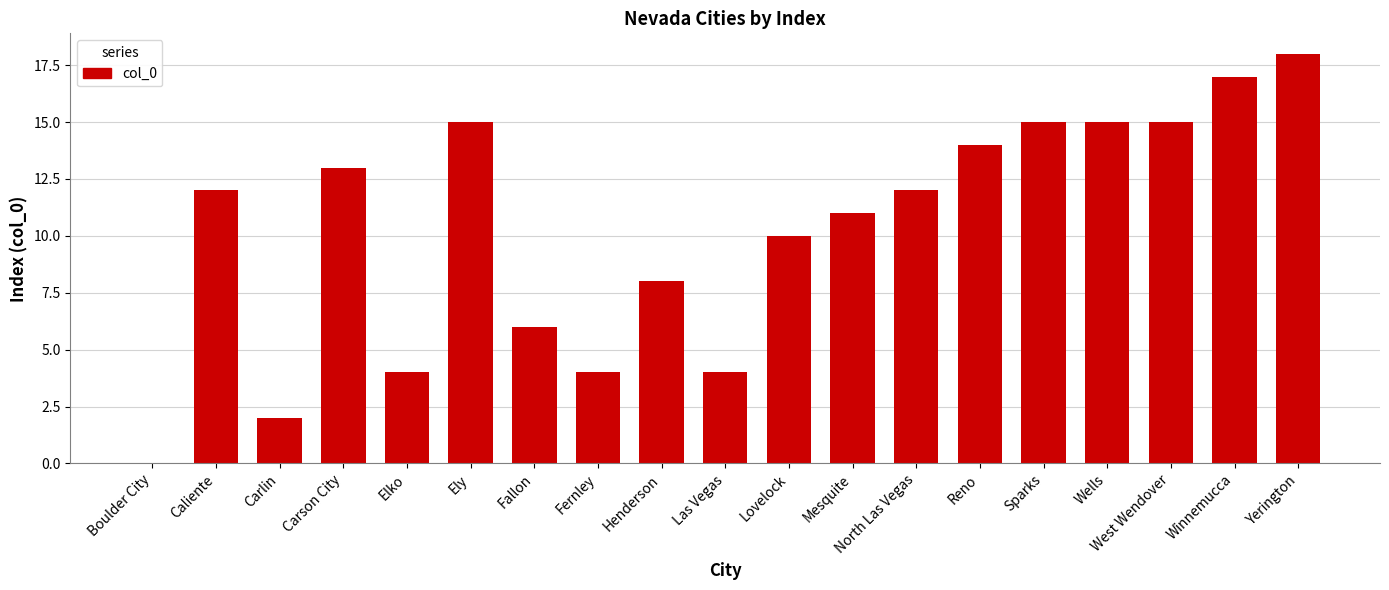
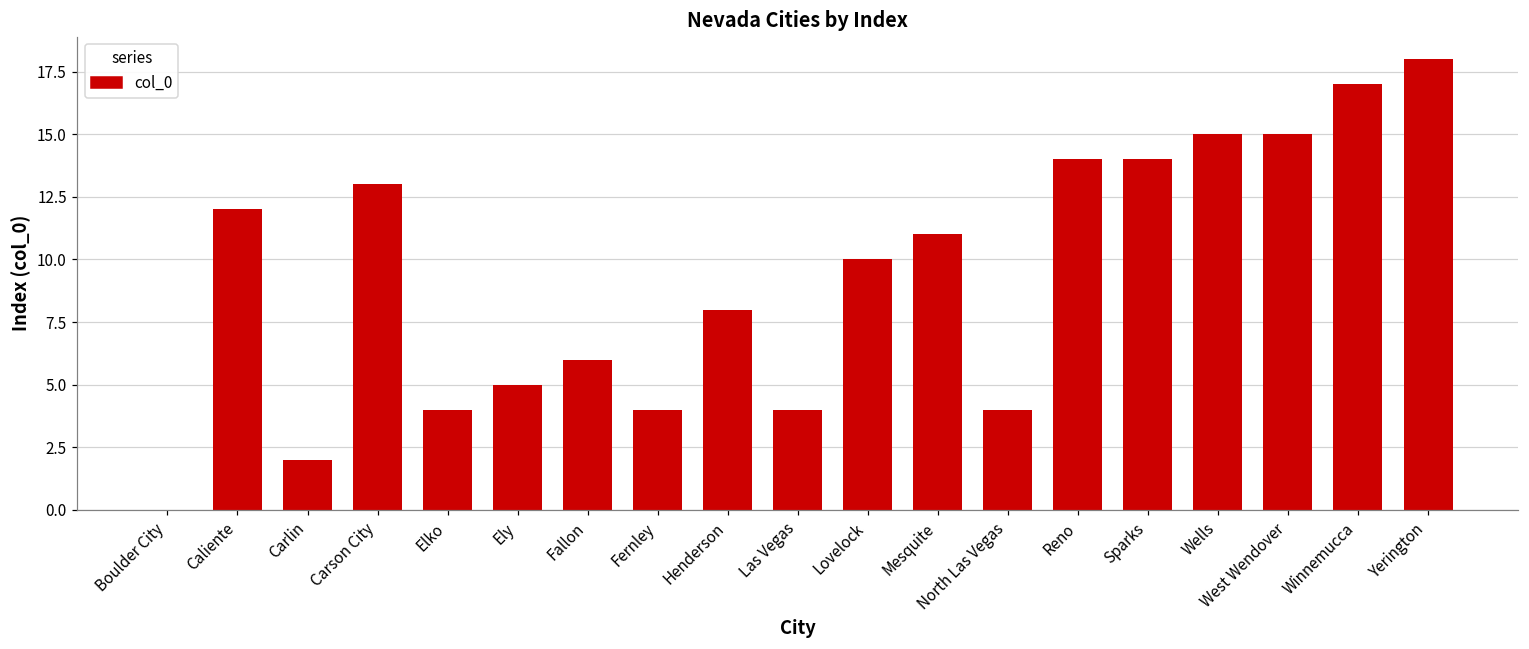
Ely: 15 -> 5
North Las Vegas: 12 -> 4
Sparks: 15 -> 14
